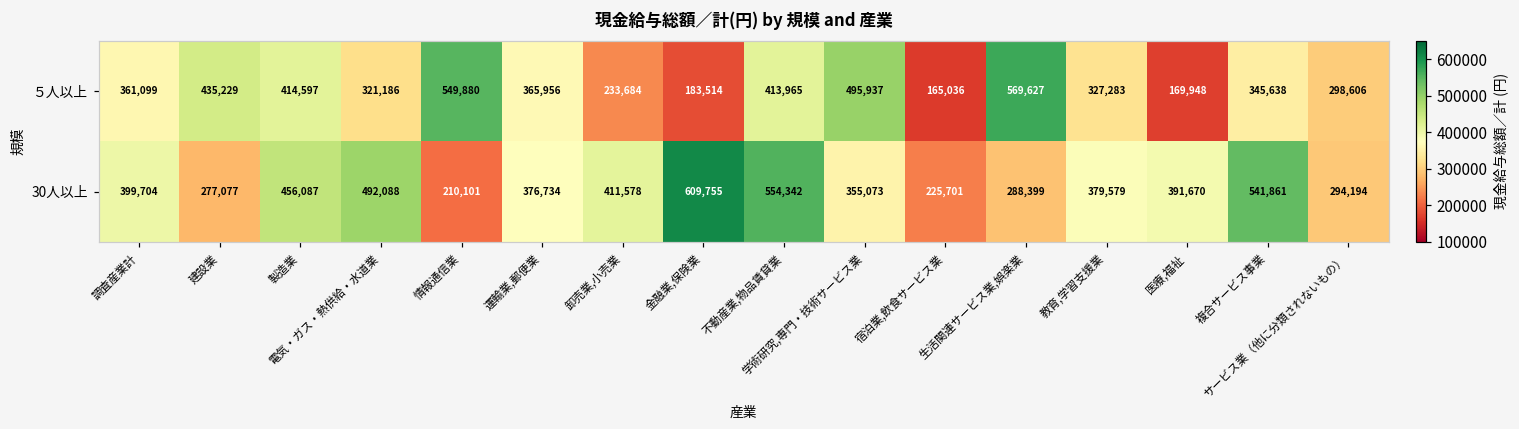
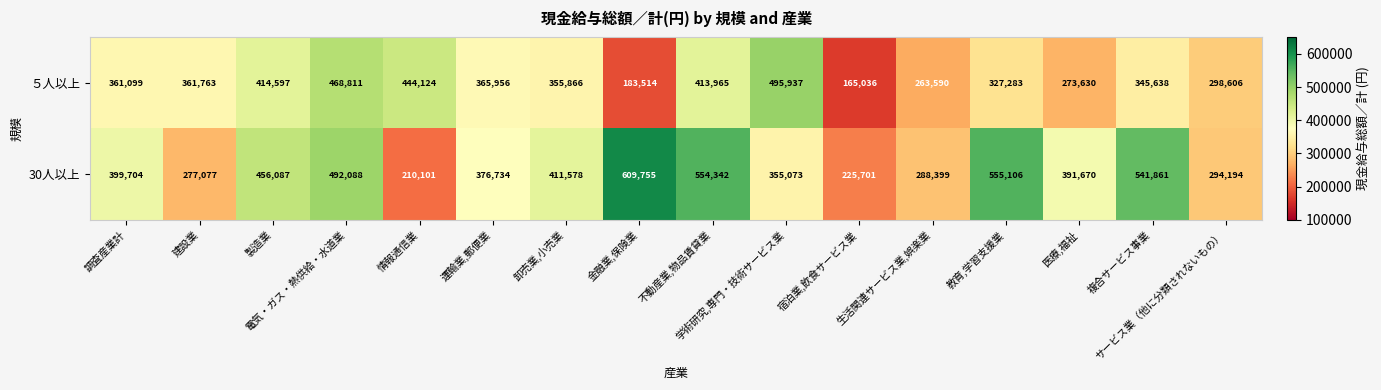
５人以上, 建設業: 435,229 -> 361,763
５人以上, 電気・ガス・熱供給・水道業: 321,186 -> 468,811
５人以上, 情報通信業: 549,880 -> 444,124
５人以上, 卸売業,小売業: 233,684 -> 355,866
５人以上, 生活関連サービス業,娯楽業: 569,627 -> 263,590
５人以上, 医療,福祉: 169,948 -> 273,630
30人以上, 教育,学習支援業: 379,579 -> 555,106
